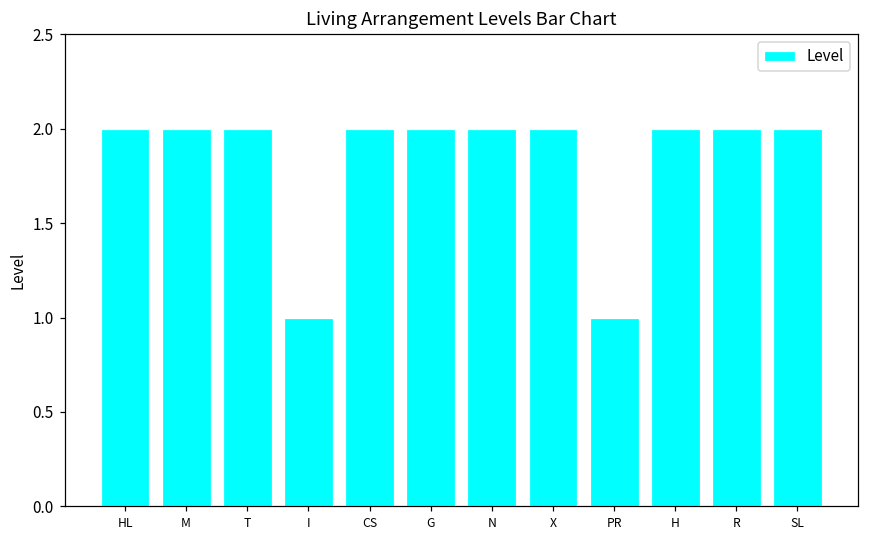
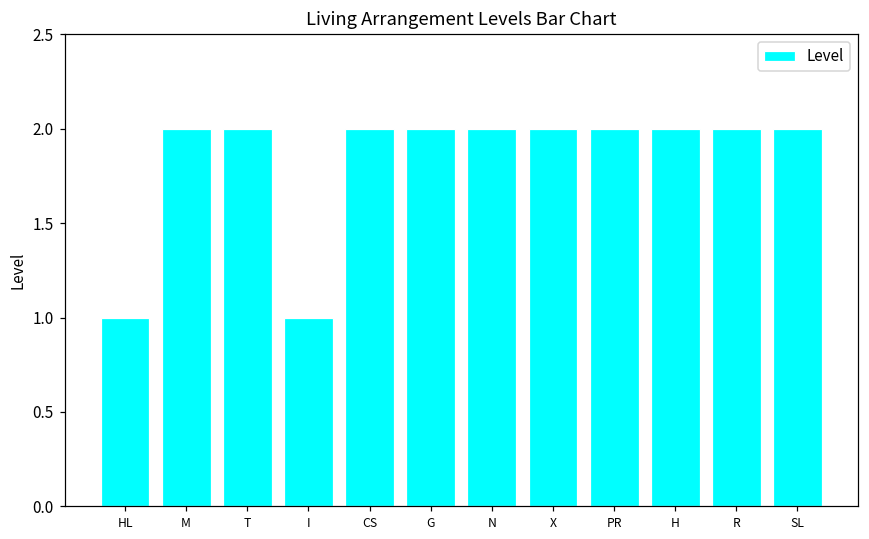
HL: 2 -> 1
PR: 1 -> 2
